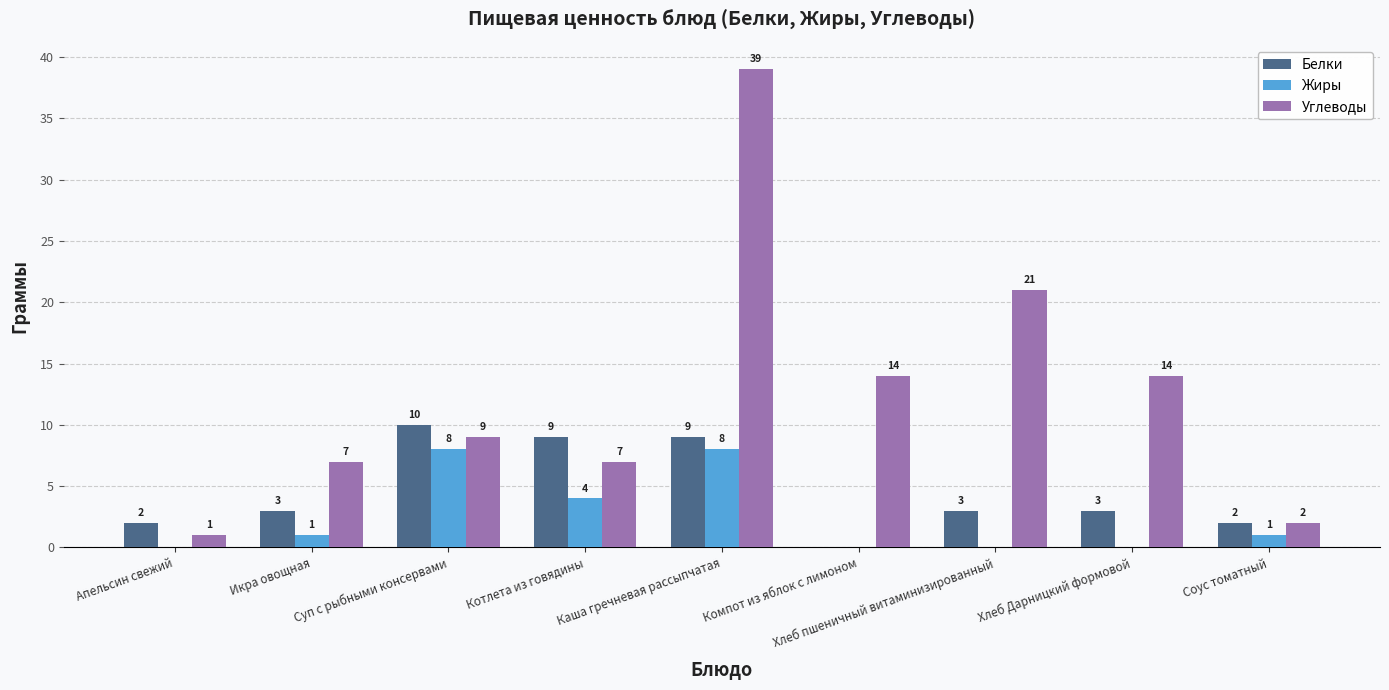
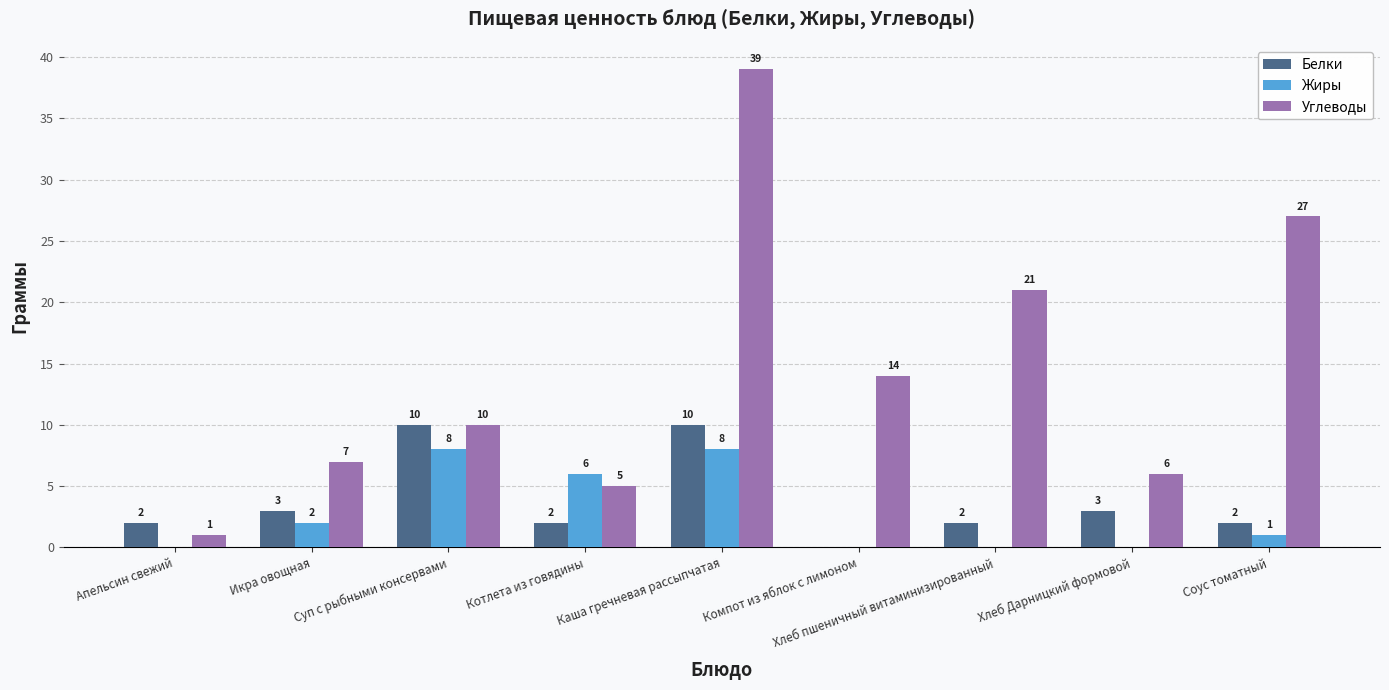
Жиры, Икра овощная: 1 -> 2
Углеводы, Суп с рыбными консервами: 9 -> 10
Белки, Котлета из говядины: 9 -> 2
Жиры, Котлета из говядины: 4 -> 6
Углеводы, Котлета из говядины: 7 -> 5
Белки, Каша гречневая рассыпчатая: 9 -> 10
Белки, Хлеб пшеничный витаминизированный: 3 -> 2
Углеводы, Хлеб Дарницкий формовой: 14 -> 6
Углеводы, Соус томатный: 2 -> 27
